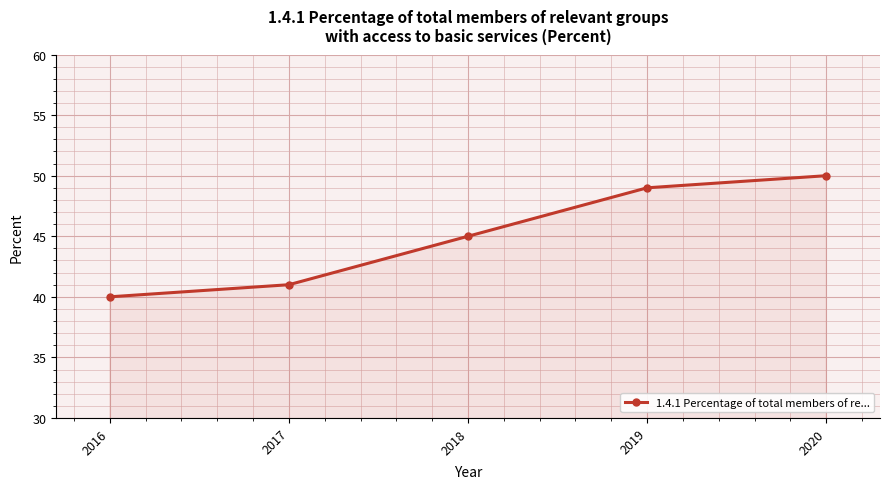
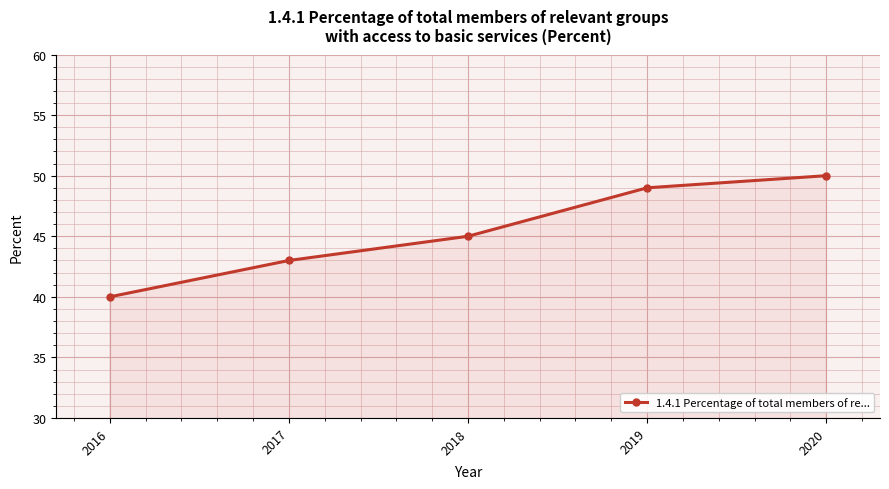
2017: 41 -> 43
